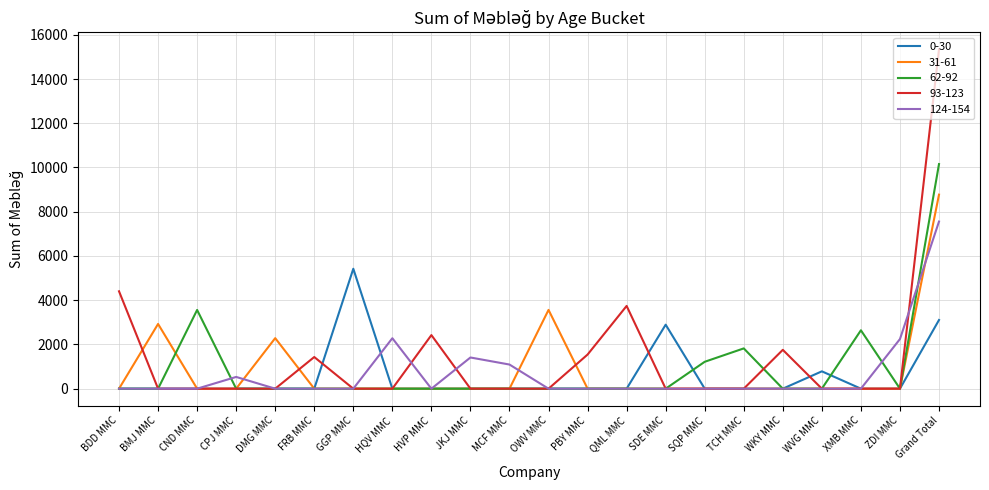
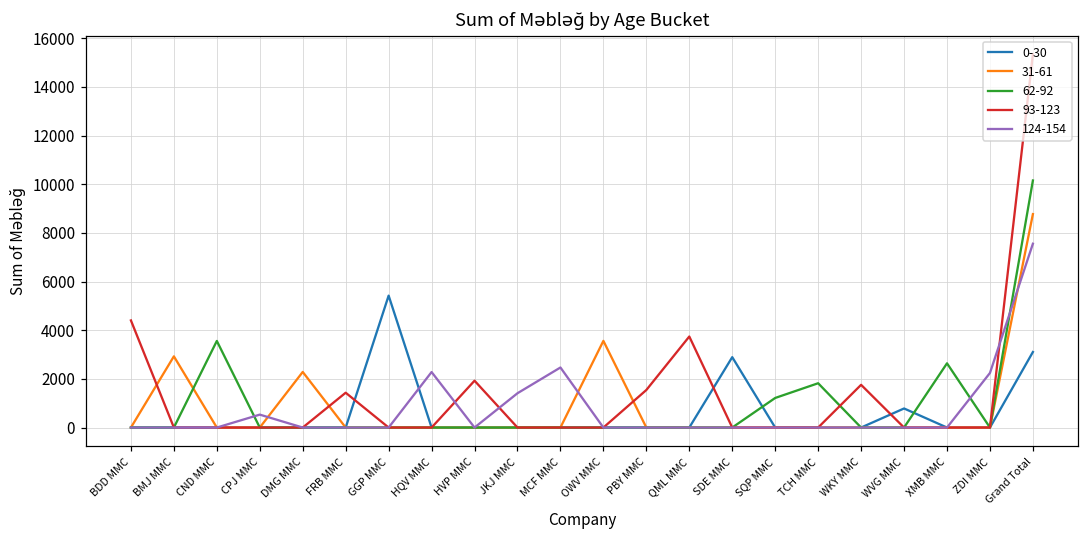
93-123, HVP MMC: 2400 -> 1900
124-154, MCF MMC: 1100 -> 2500
